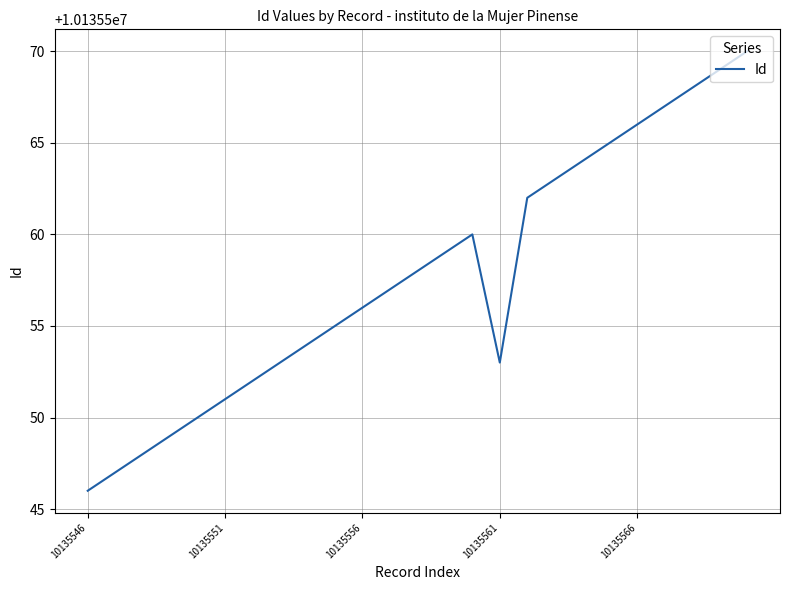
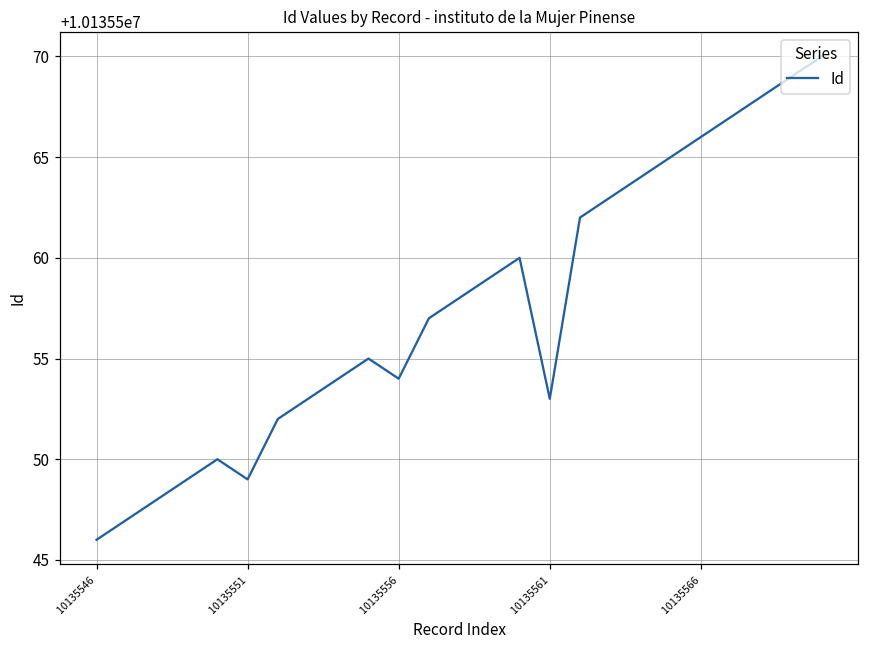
10135551: 10135551 -> 10135549
10135556: 10135556 -> 10135554
